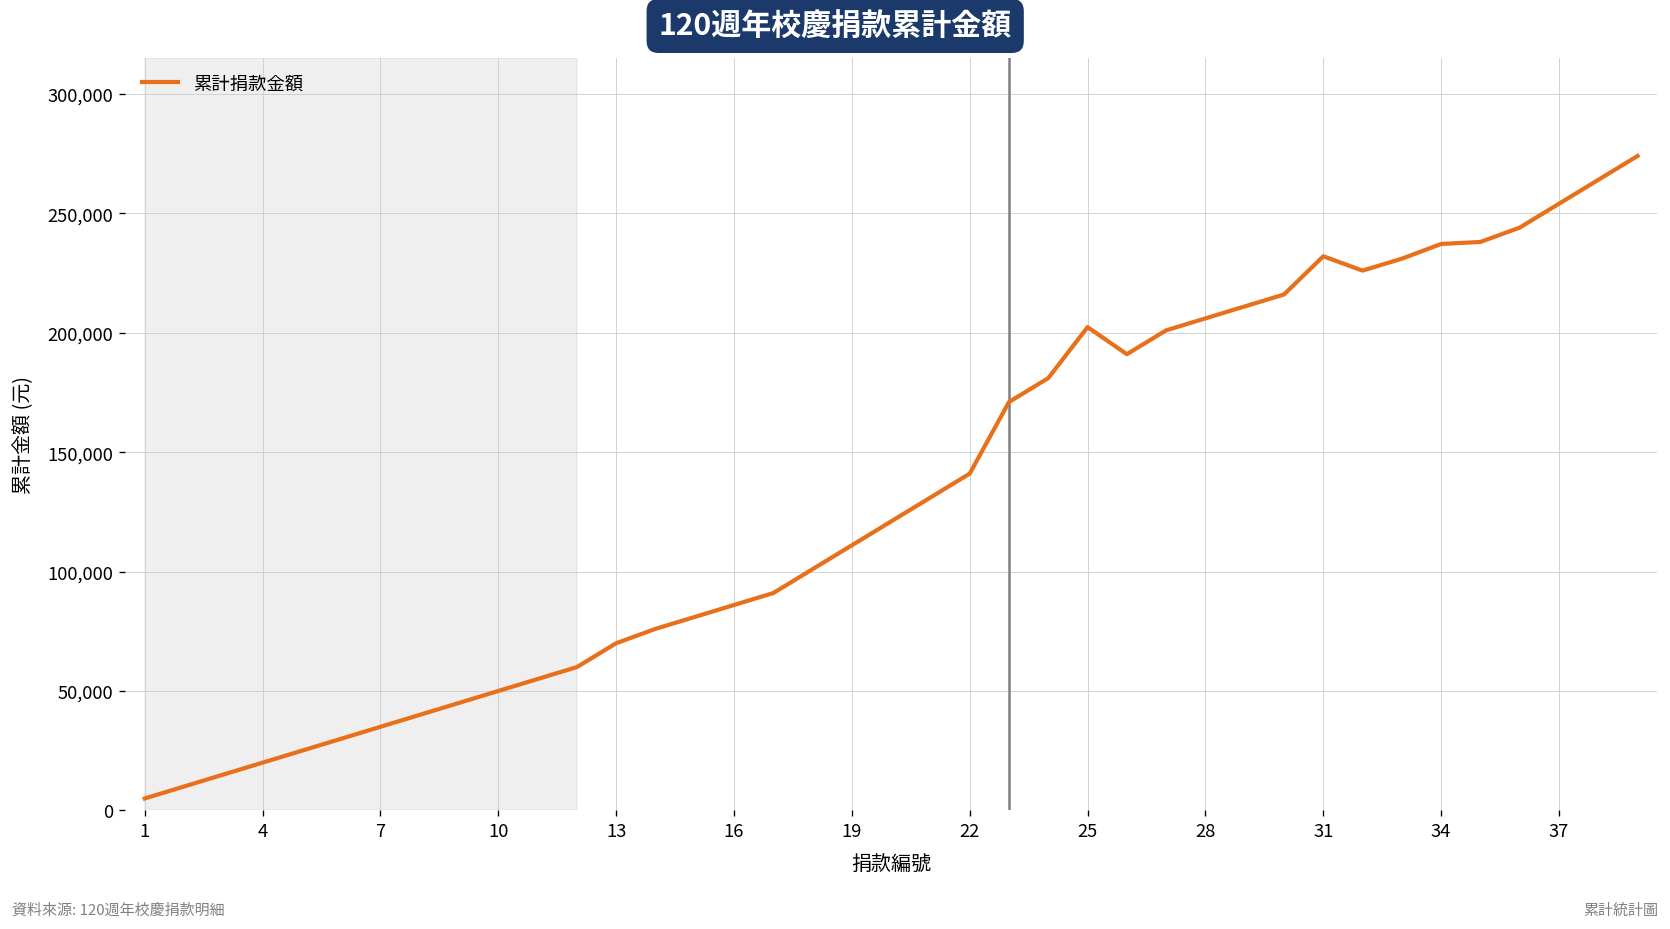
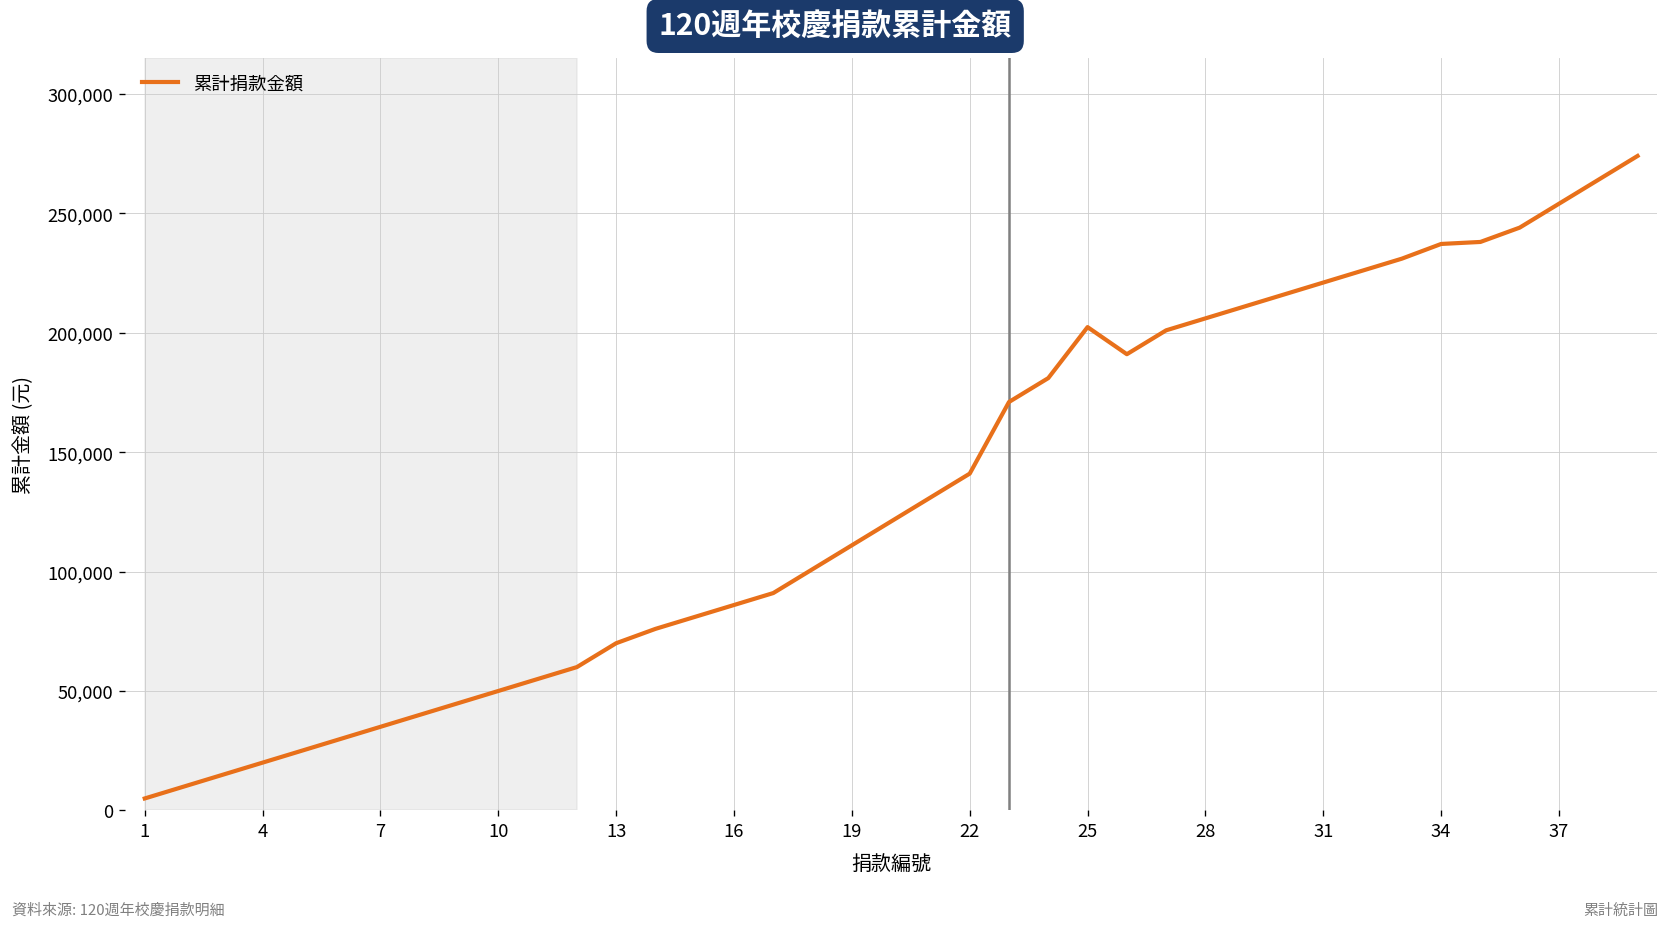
31: 232,000 -> 221,000
